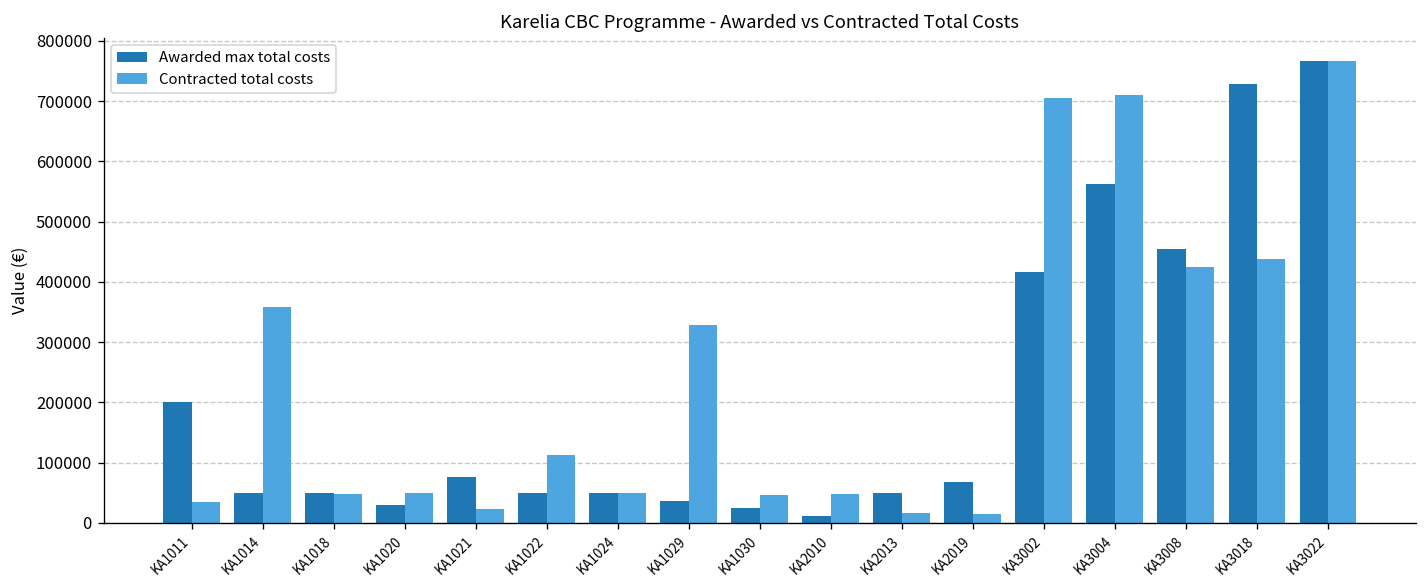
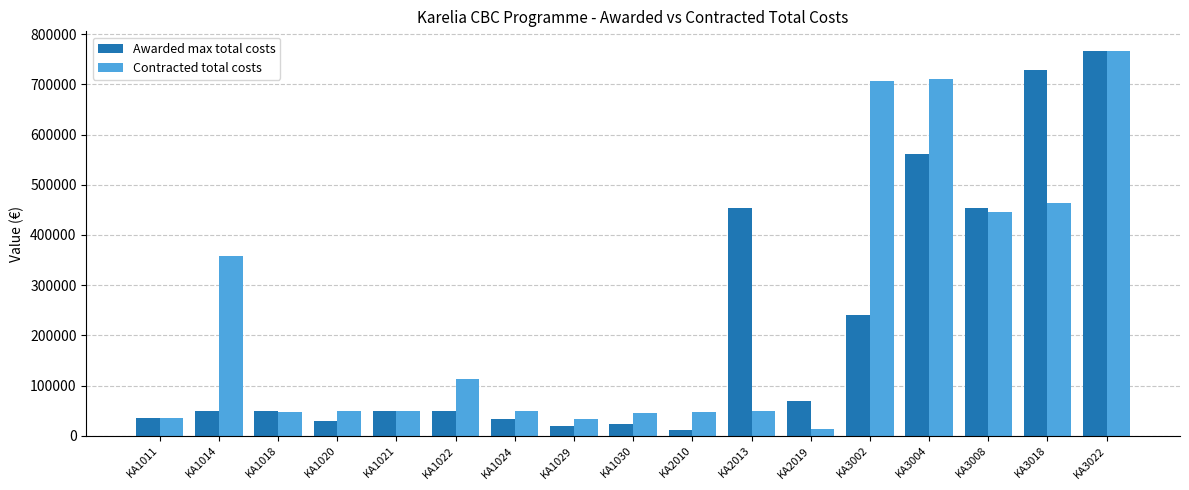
Awarded max total costs, KA1011: 200000 -> 30000
Awarded max total costs, KA1021: 80000 -> 50000
Contracted total costs, KA1021: 20000 -> 50000
Awarded max total costs, KA1024: 50000 -> 30000
Awarded max total costs, KA1029: 40000 -> 20000
Contracted total costs, KA1029: 330000 -> 30000
Awarded max total costs, KA2013: 50000 -> 450000
Contracted total costs, KA2013: 20000 -> 50000
Awarded max total costs, KA3002: 420000 -> 240000
Contracted total costs, KA3008: 430000 -> 450000
Contracted total costs, KA3018: 440000 -> 460000
